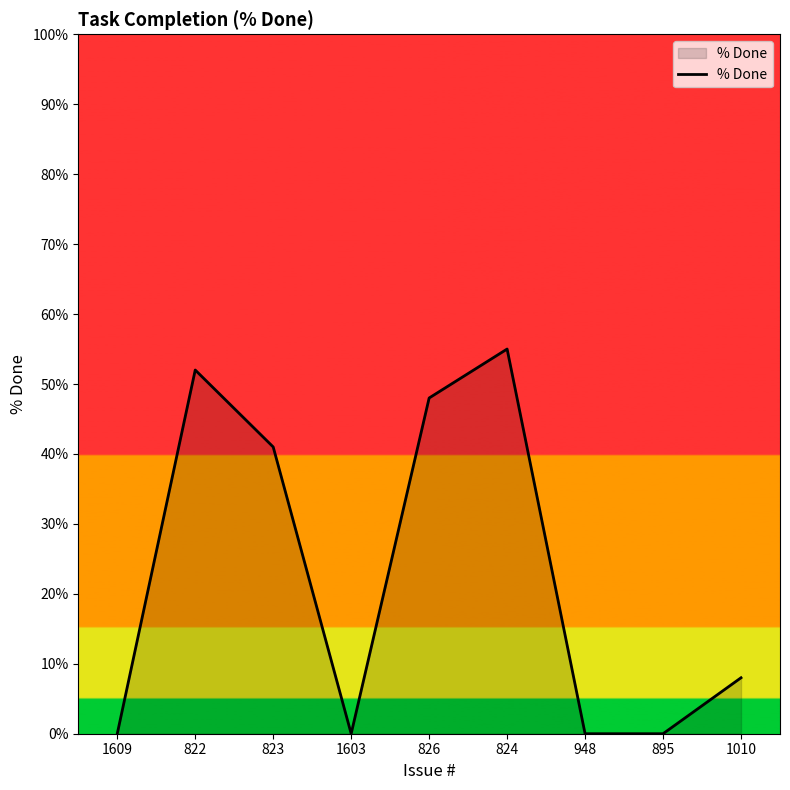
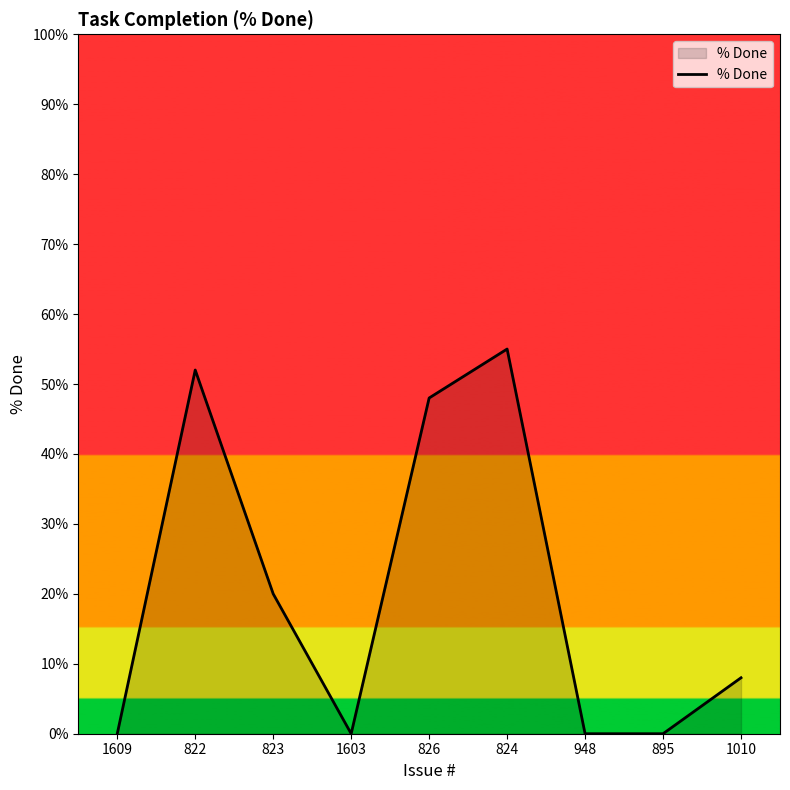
823: 41% -> 20%
